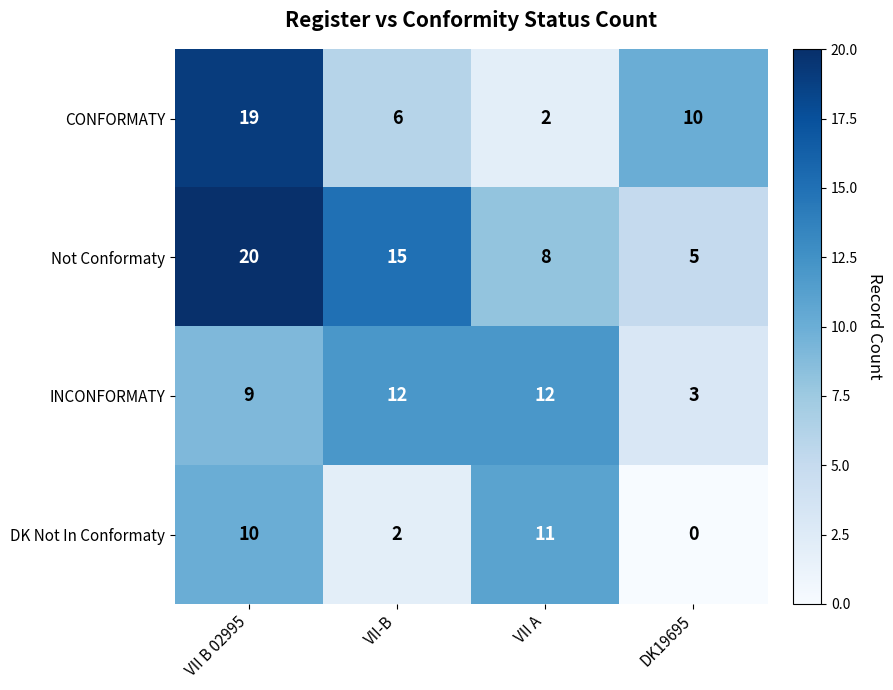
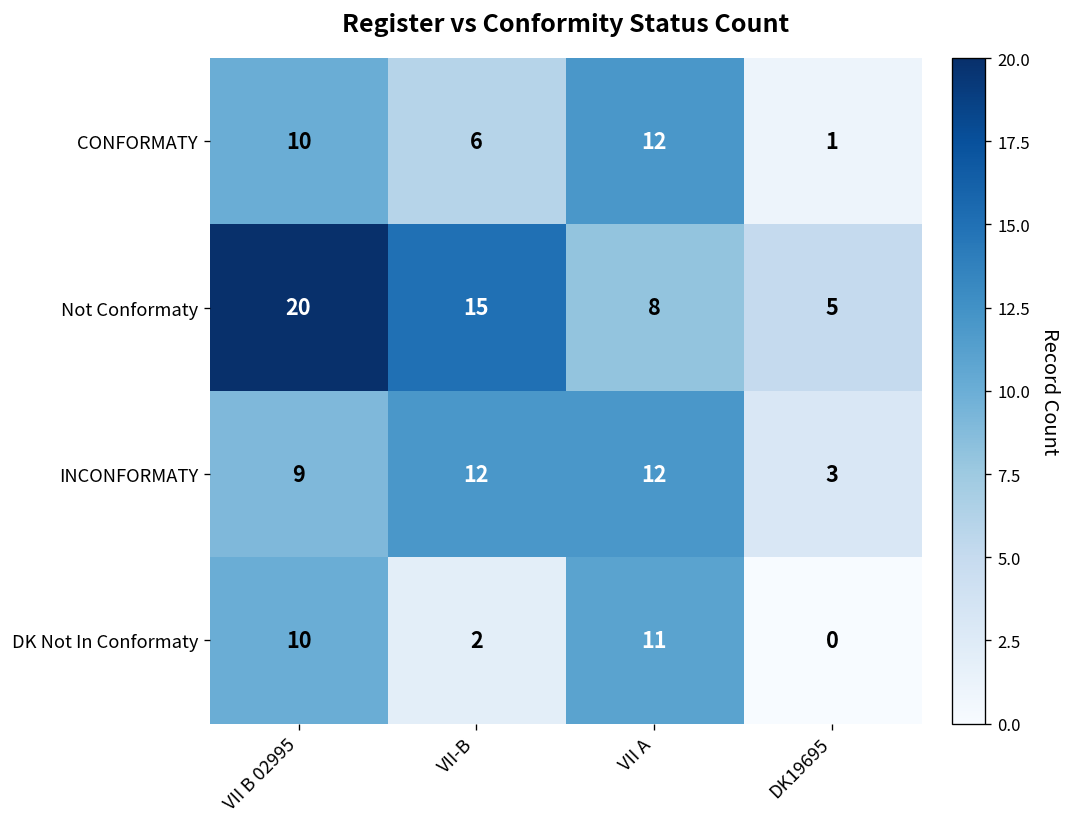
CONFORMATY, VII B 02995: 19 -> 10
CONFORMATY, VII A: 2 -> 12
CONFORMATY, DK19695: 10 -> 1
